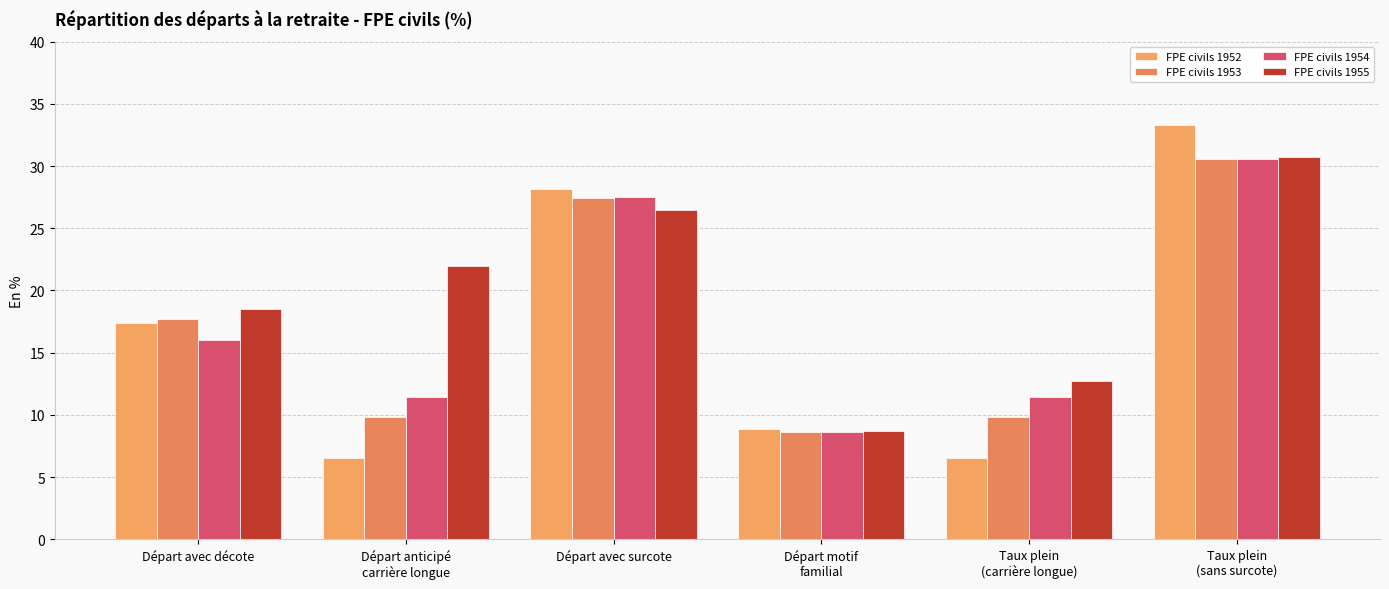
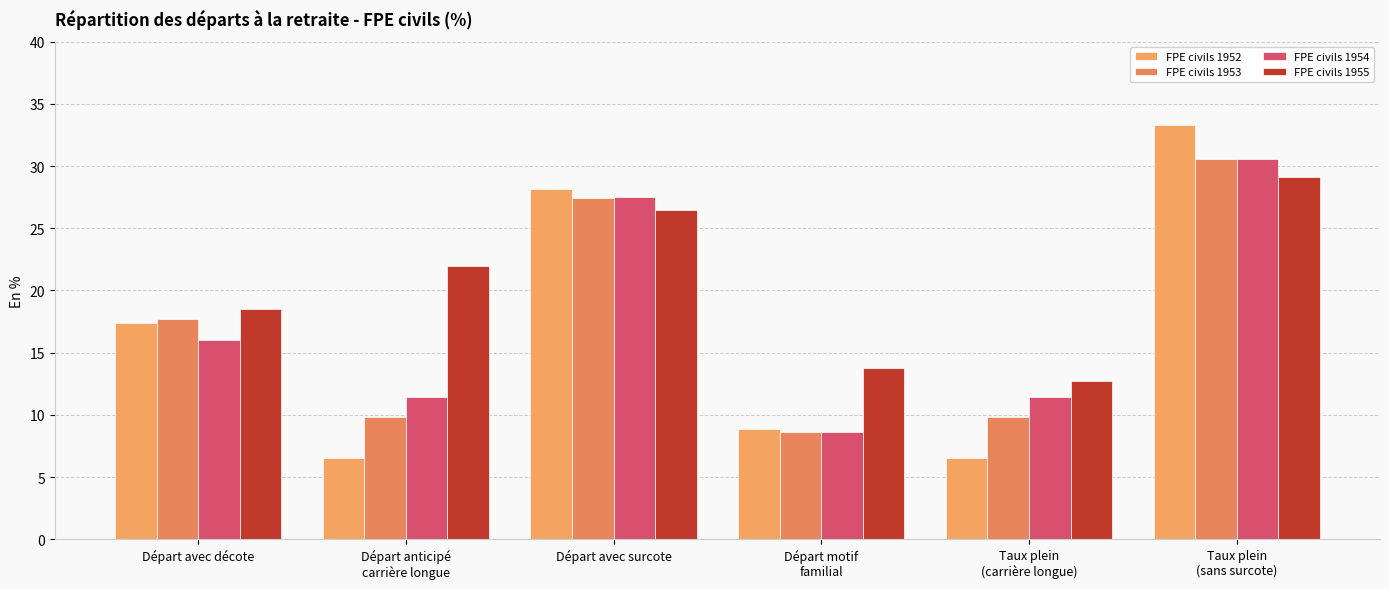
FPE civils 1955, Départ motif familial: 8.7 -> 13.8
FPE civils 1955, Taux plein (sans surcote): 30.7 -> 29.1
